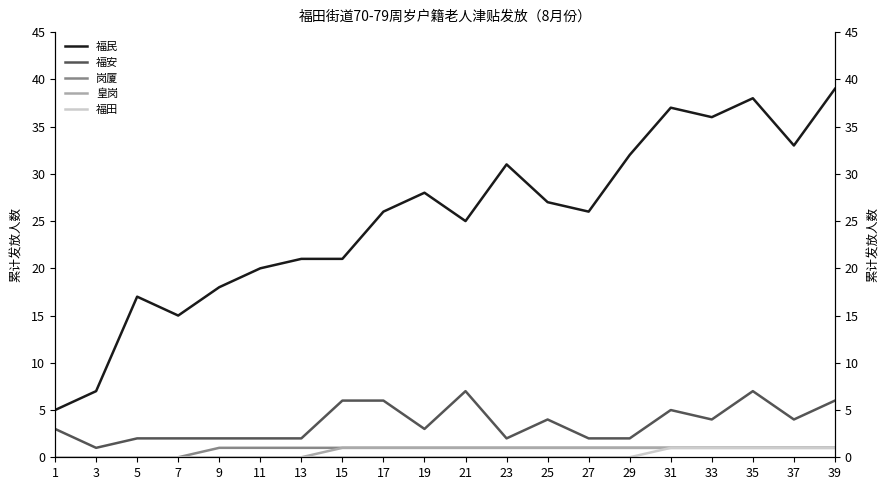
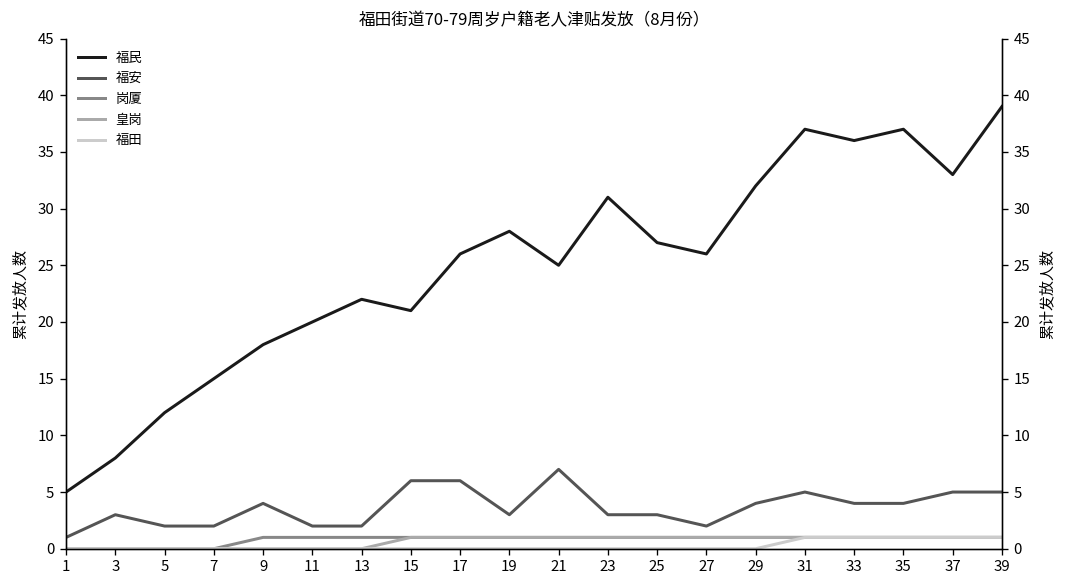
福安, 1: 3 -> 1
福民, 3: 7 -> 8
福安, 3: 1 -> 3
福民, 5: 17 -> 12
福安, 9: 2 -> 4
福民, 13: 21 -> 22
福安, 23: 2 -> 3
福安, 25: 4 -> 3
福安, 29: 2 -> 4
福民, 35: 38 -> 37
福安, 35: 7 -> 4
福安, 37: 4 -> 5
福安, 39: 6 -> 5
